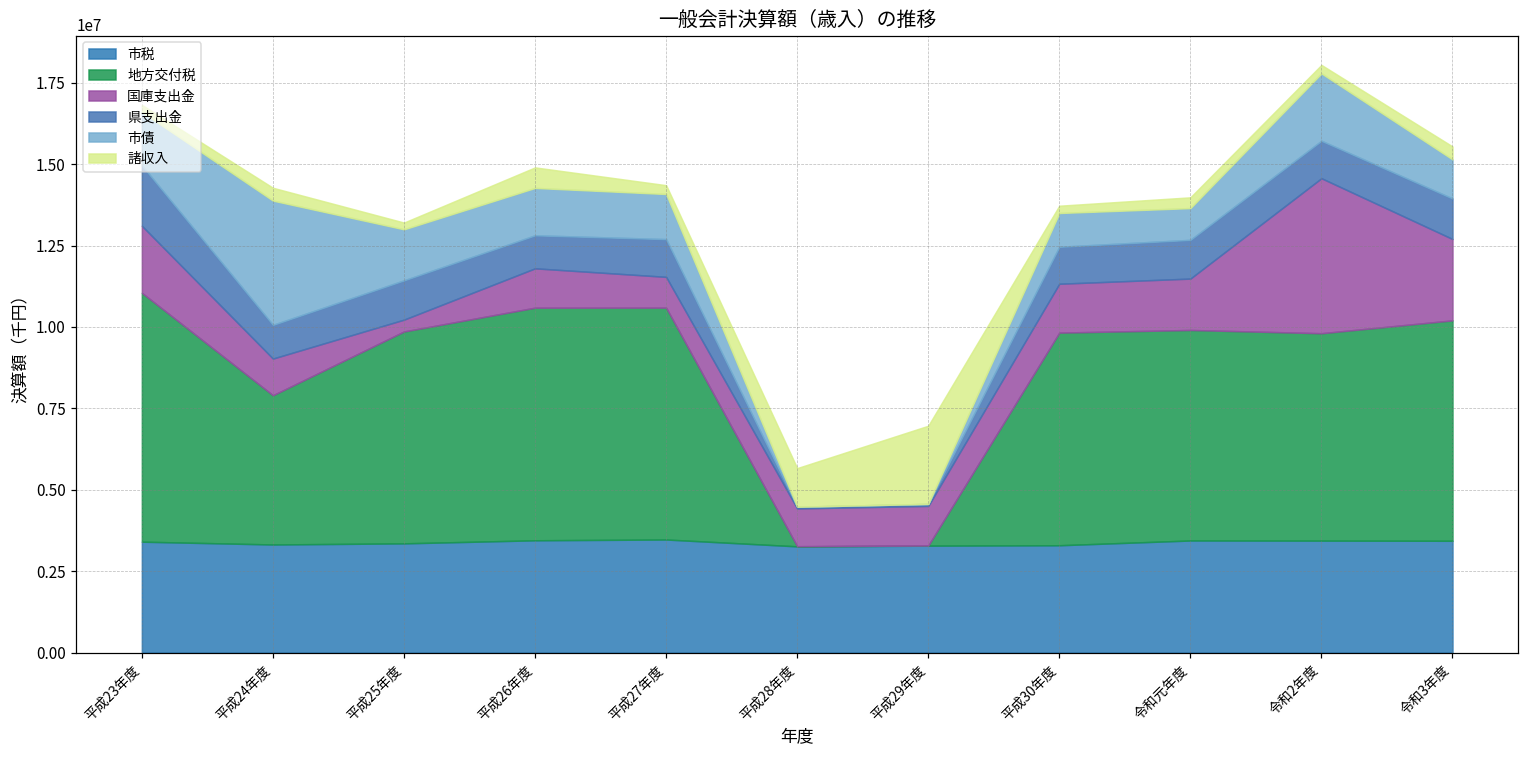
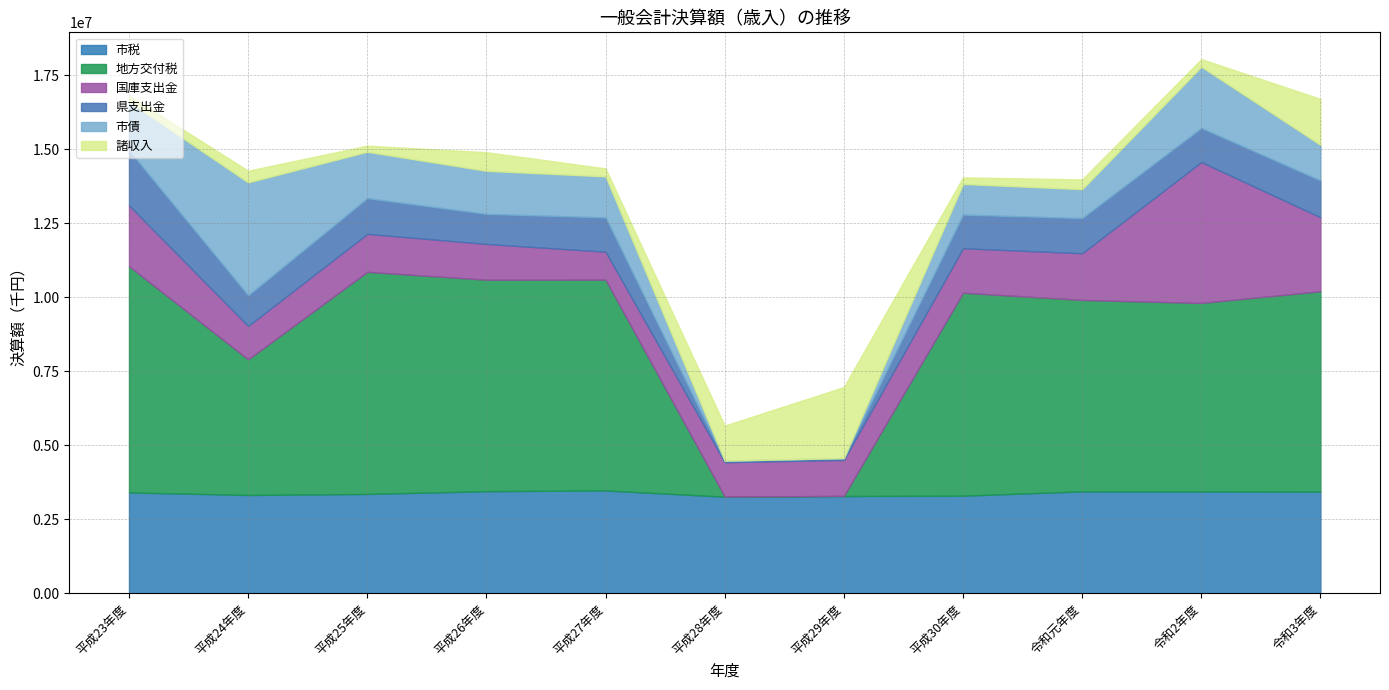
地方交付税, 平成25年度: 6500000 -> 7500000
国庫支出金, 平成25年度: 400000 -> 1300000
地方交付税, 平成30年度: 6500000 -> 6900000
諸収入, 令和3年度: 400000 -> 1600000
